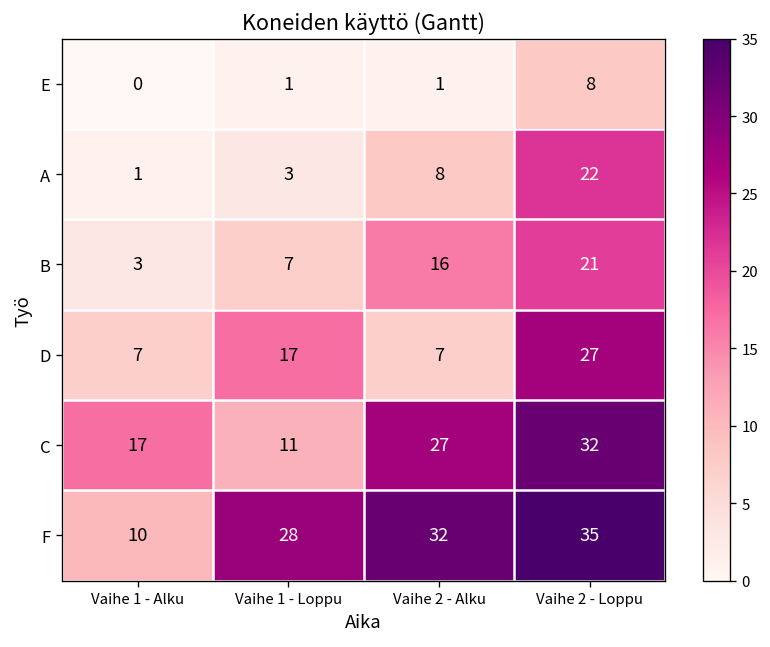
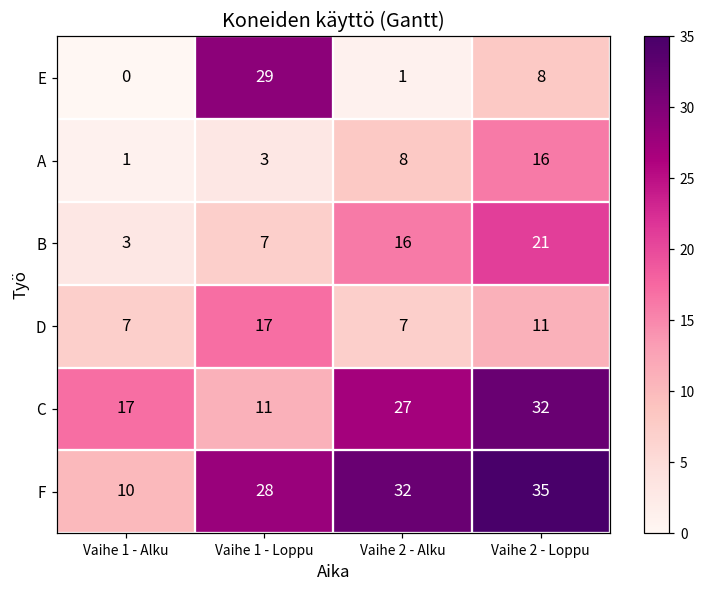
E, Vaihe 1 - Loppu: 1 -> 29
A, Vaihe 2 - Loppu: 22 -> 16
D, Vaihe 2 - Loppu: 27 -> 11
